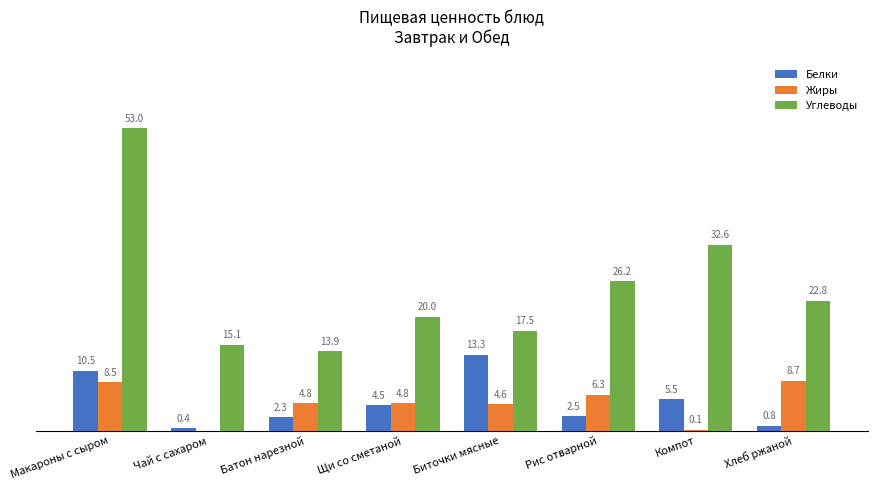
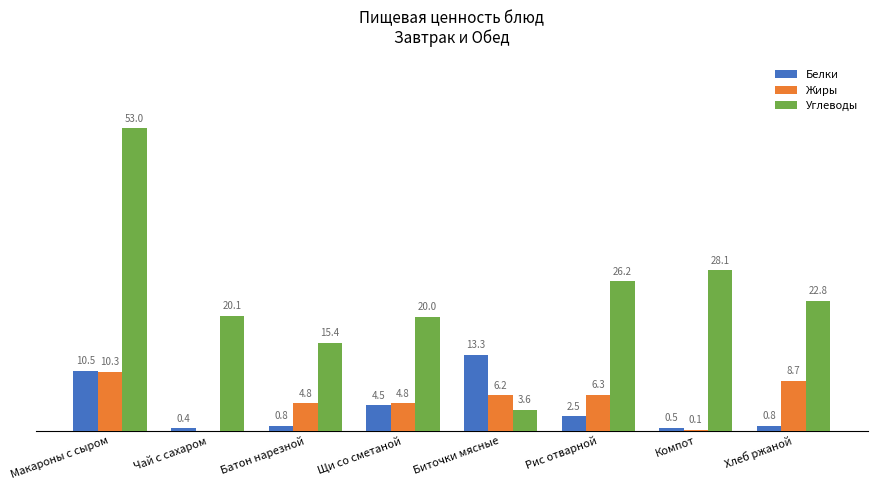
Жиры, Макароны с сыром: 8.5 -> 10.3
Углеводы, Чай с сахаром: 15.1 -> 20.1
Белки, Батон нарезной: 2.3 -> 0.8
Углеводы, Батон нарезной: 13.9 -> 15.4
Жиры, Биточки мясные: 4.6 -> 6.2
Углеводы, Биточки мясные: 17.5 -> 3.6
Белки, Компот: 5.5 -> 0.5
Углеводы, Компот: 32.6 -> 28.1
